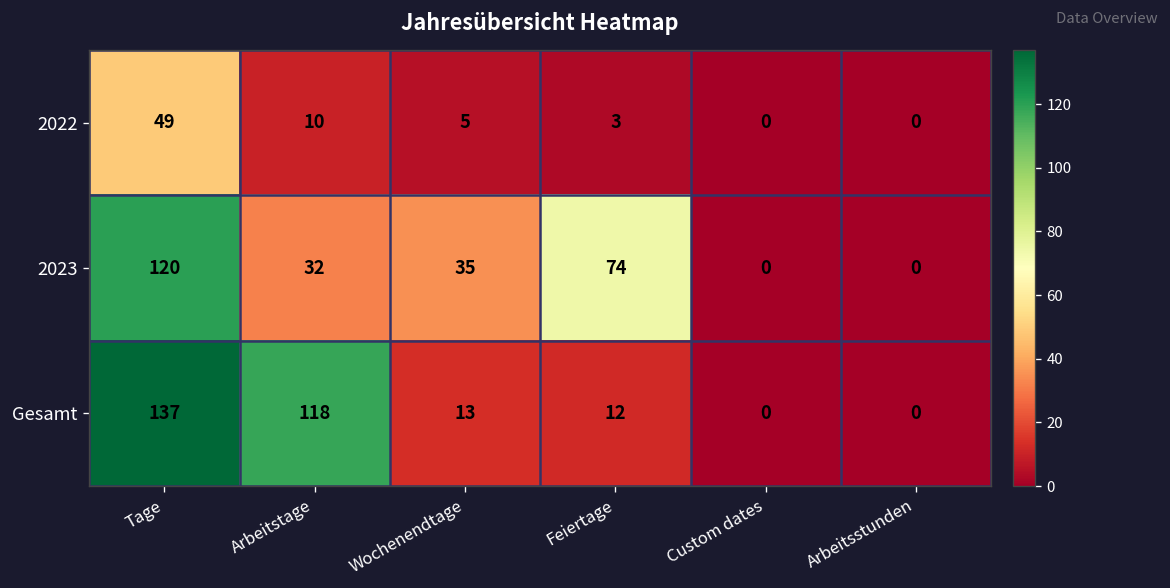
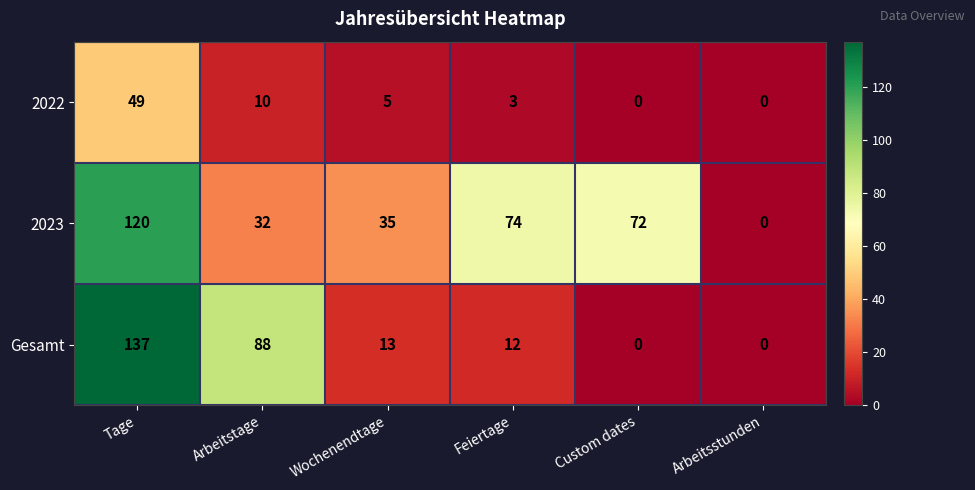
2023, Custom dates: 0 -> 72
Gesamt, Arbeitstage: 118 -> 88
